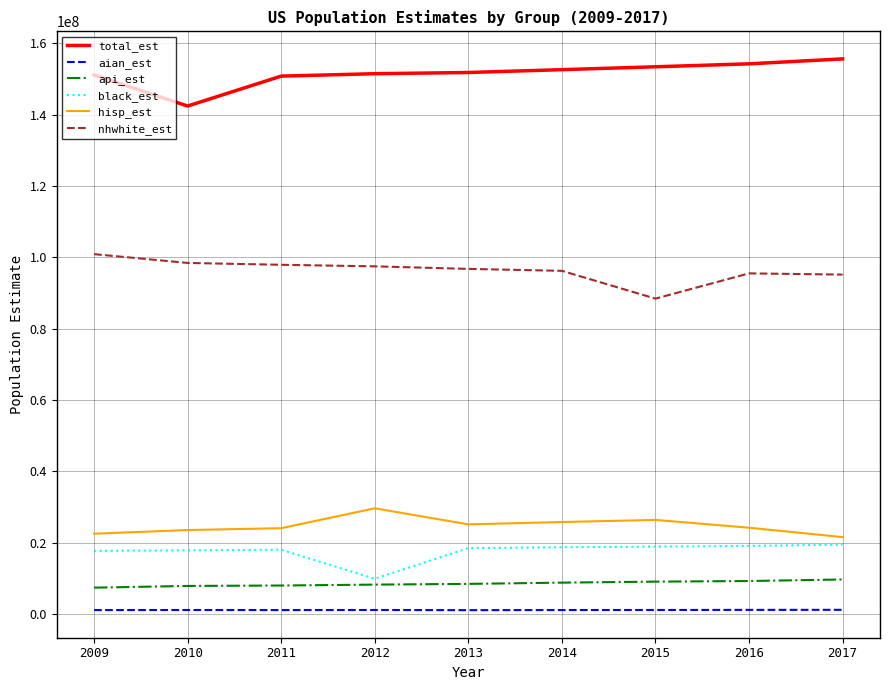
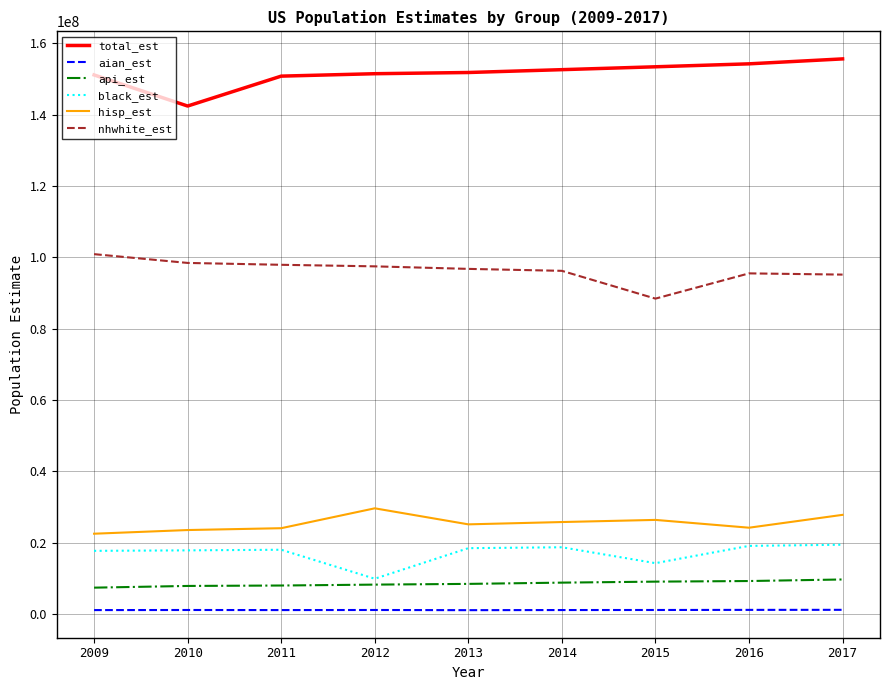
black_est, 2015: 19000000 -> 14000000
hisp_est, 2017: 22000000 -> 28000000
